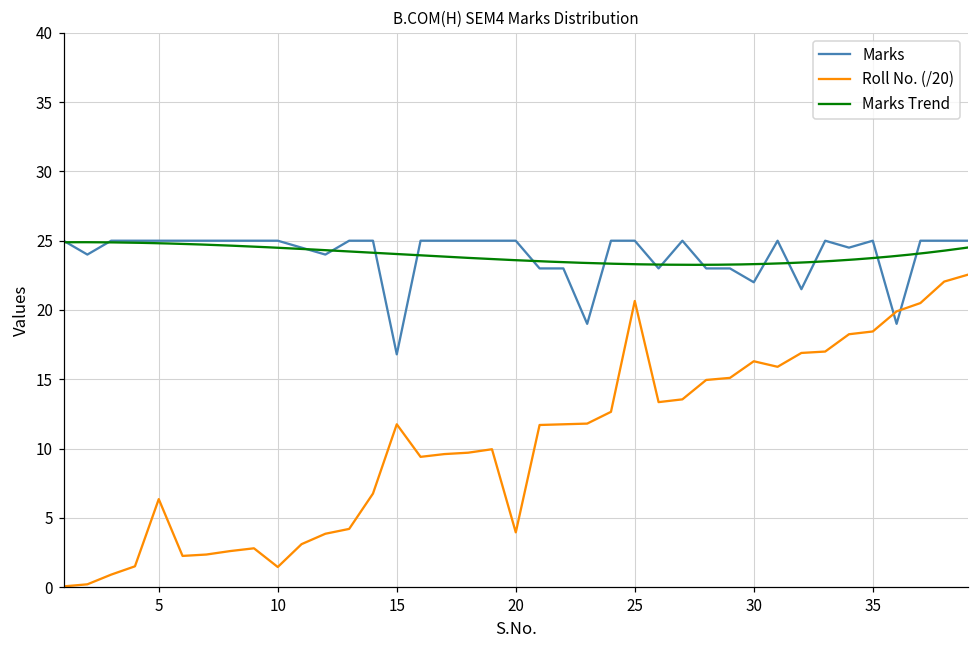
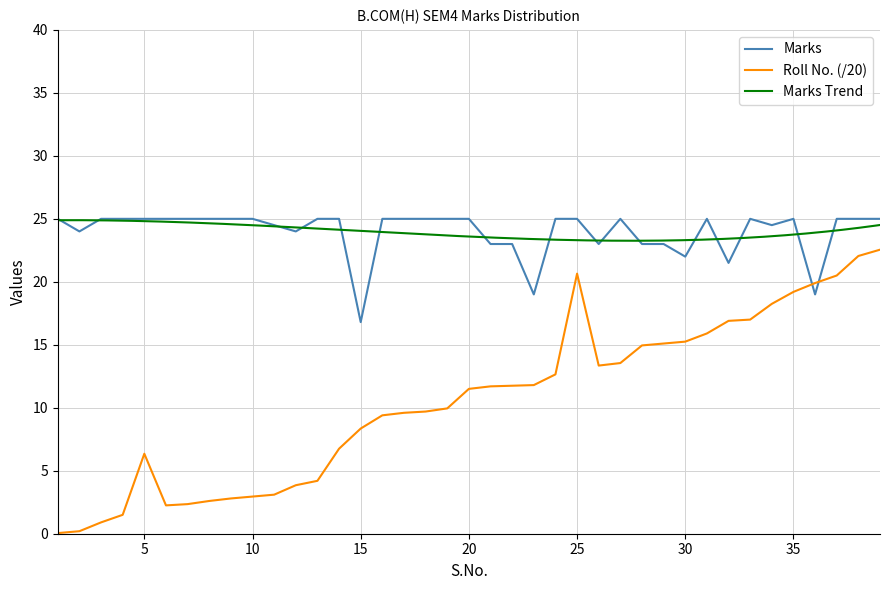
Roll No. (/20), 10: 1.5 -> 3.0
Roll No. (/20), 15: 11.8 -> 8.4
Roll No. (/20), 20: 4.0 -> 11.5
Roll No. (/20), 30: 16.3 -> 15.3
Roll No. (/20), 35: 18.5 -> 19.2
